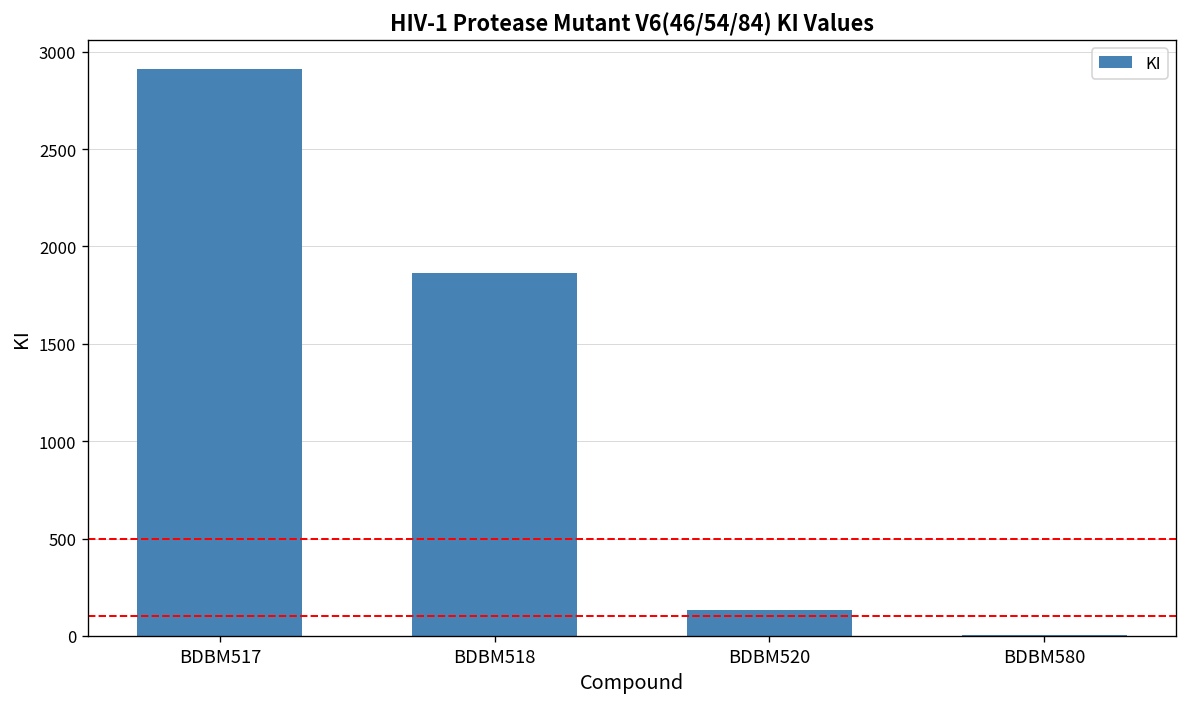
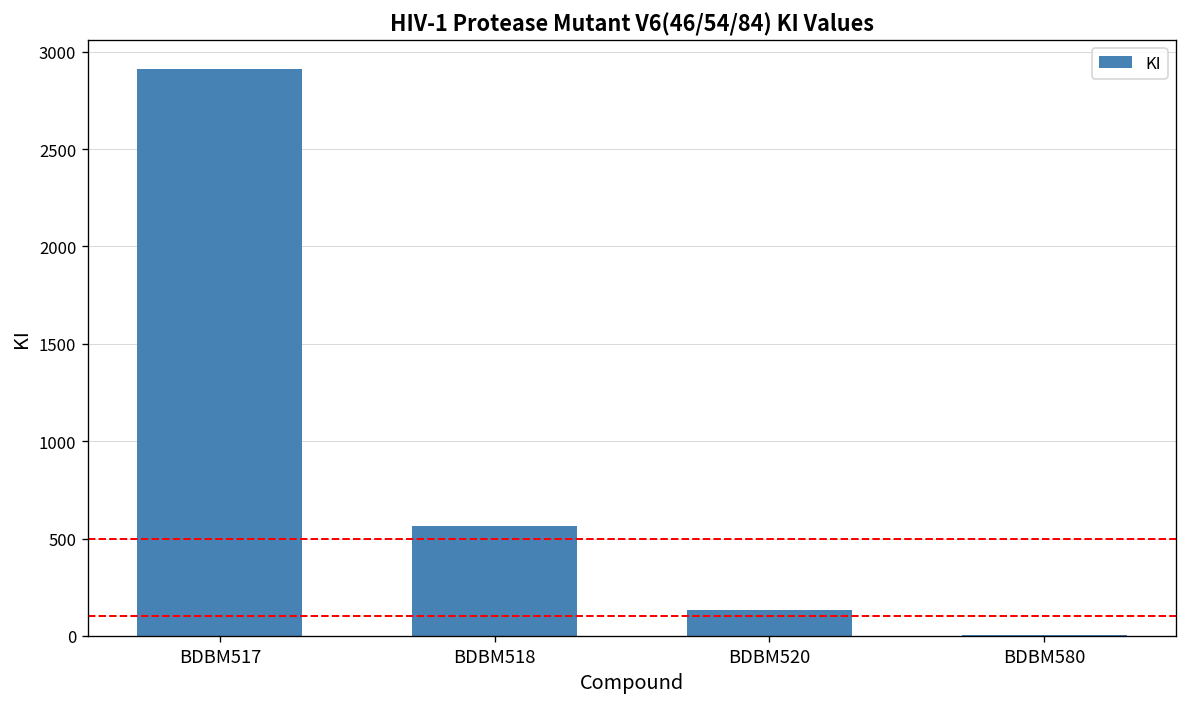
BDBM518: 1870 -> 560
